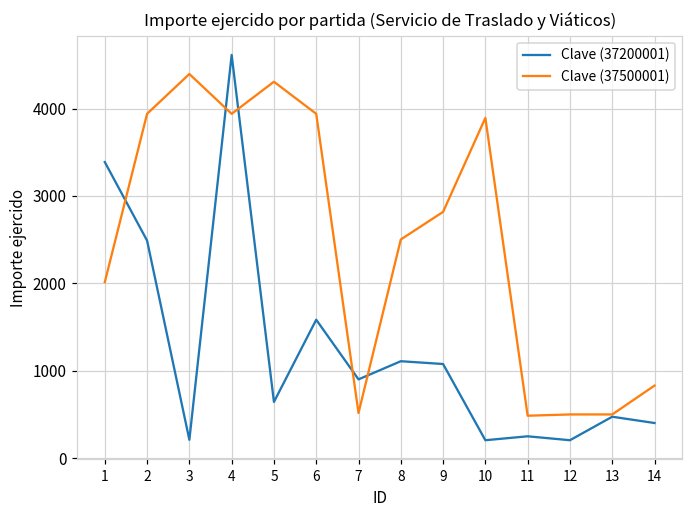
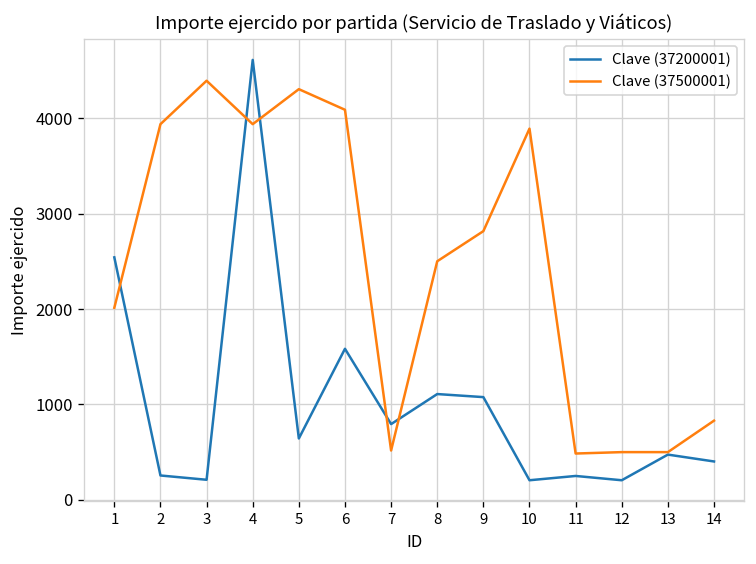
Clave (37200001), 1: 3400 -> 2500
Clave (37200001), 2: 2500 -> 300
Clave (37500001), 6: 3900 -> 4100
Clave (37200001), 7: 900 -> 800
